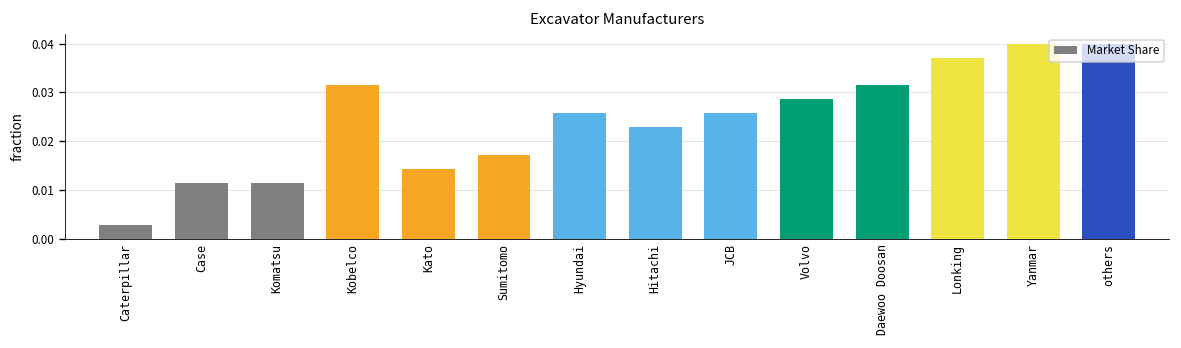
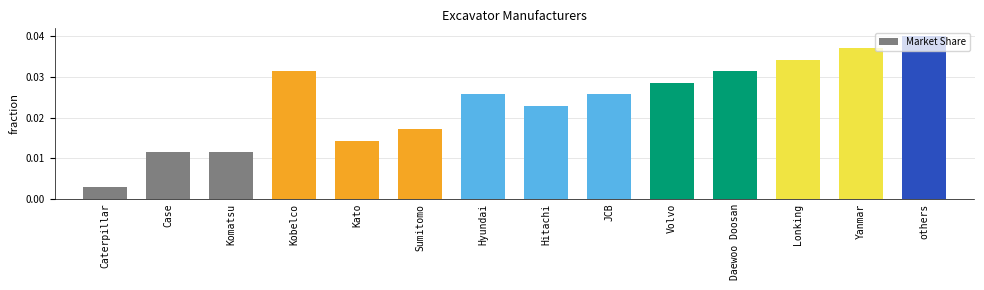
Lonking: 0.037 -> 0.034
Yanmar: 0.040 -> 0.037
